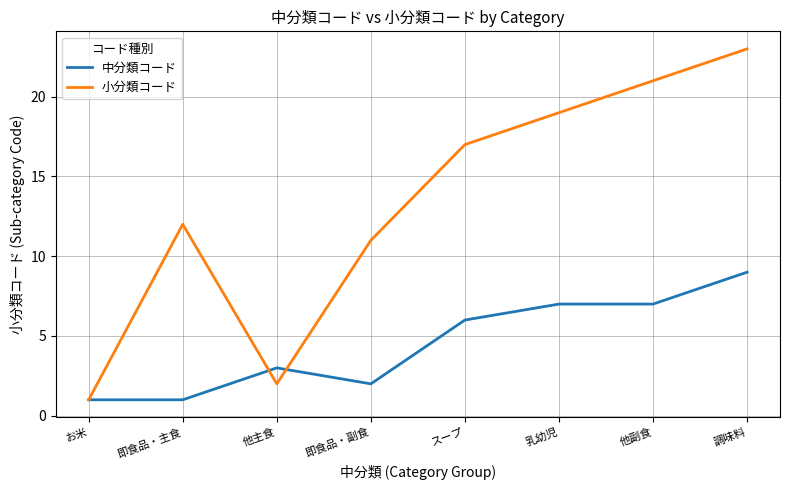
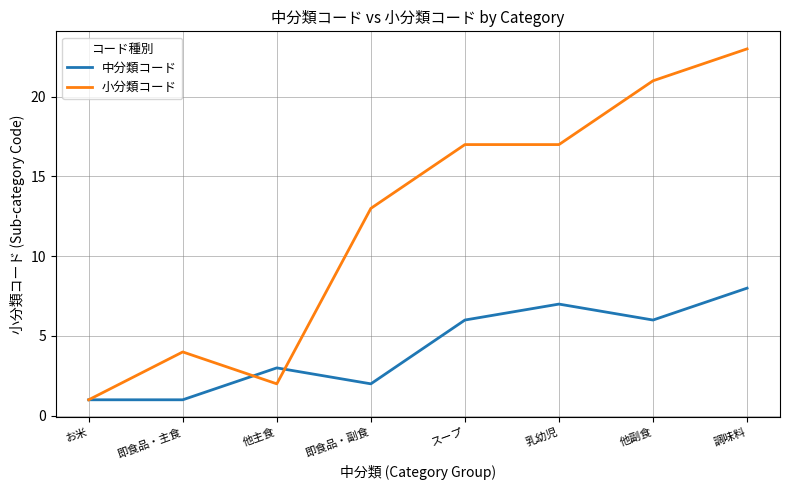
小分類コード, 即食品・主食: 12 -> 4
小分類コード, 即食品・副食: 11 -> 13
小分類コード, 乳幼児: 19 -> 17
中分類コード, 他副食: 7 -> 6
中分類コード, 調味料: 9 -> 8
